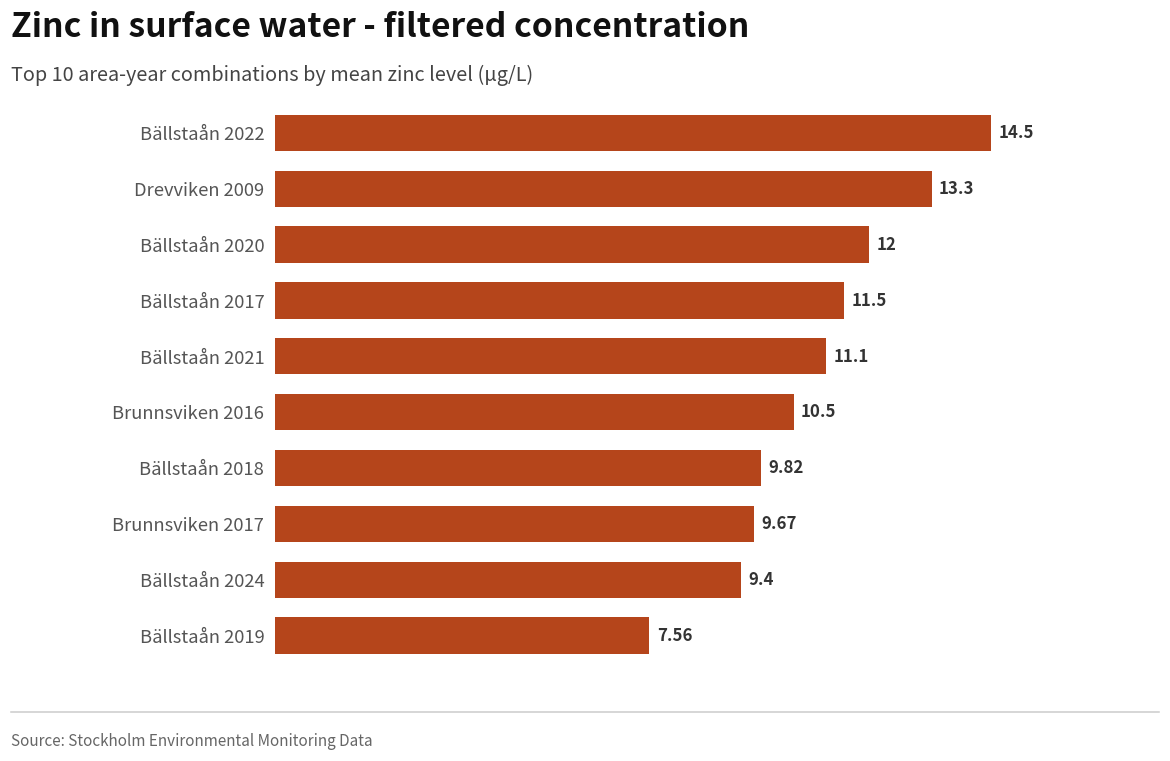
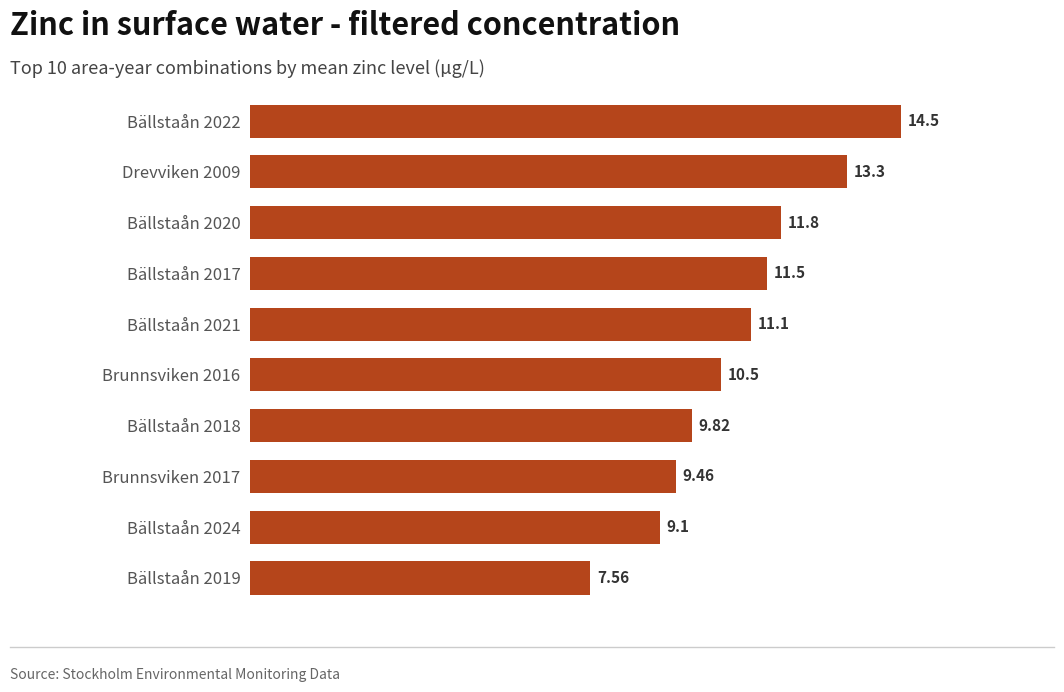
Bällstaån 2020: 12 -> 11.8
Brunnsviken 2017: 9.67 -> 9.46
Bällstaån 2024: 9.4 -> 9.1
